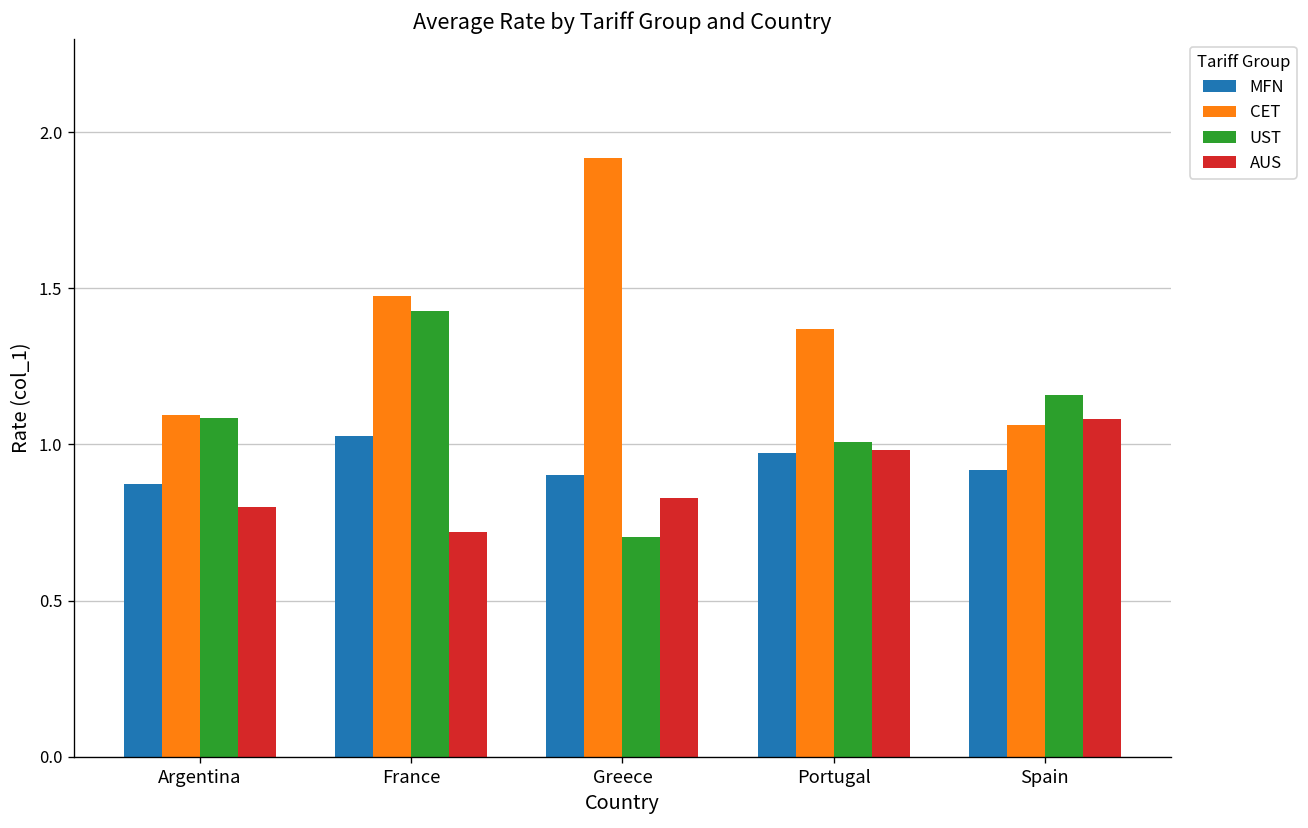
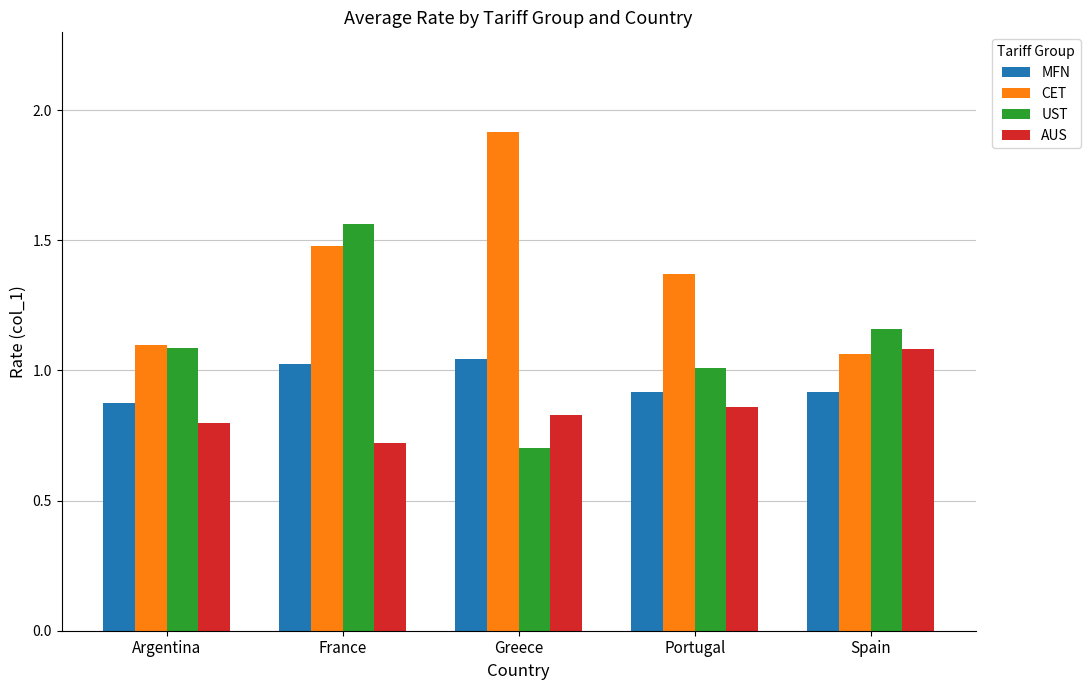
UST, France: 1.43 -> 1.56
MFN, Greece: 0.90 -> 1.04
MFN, Portugal: 0.97 -> 0.92
AUS, Portugal: 0.98 -> 0.86
